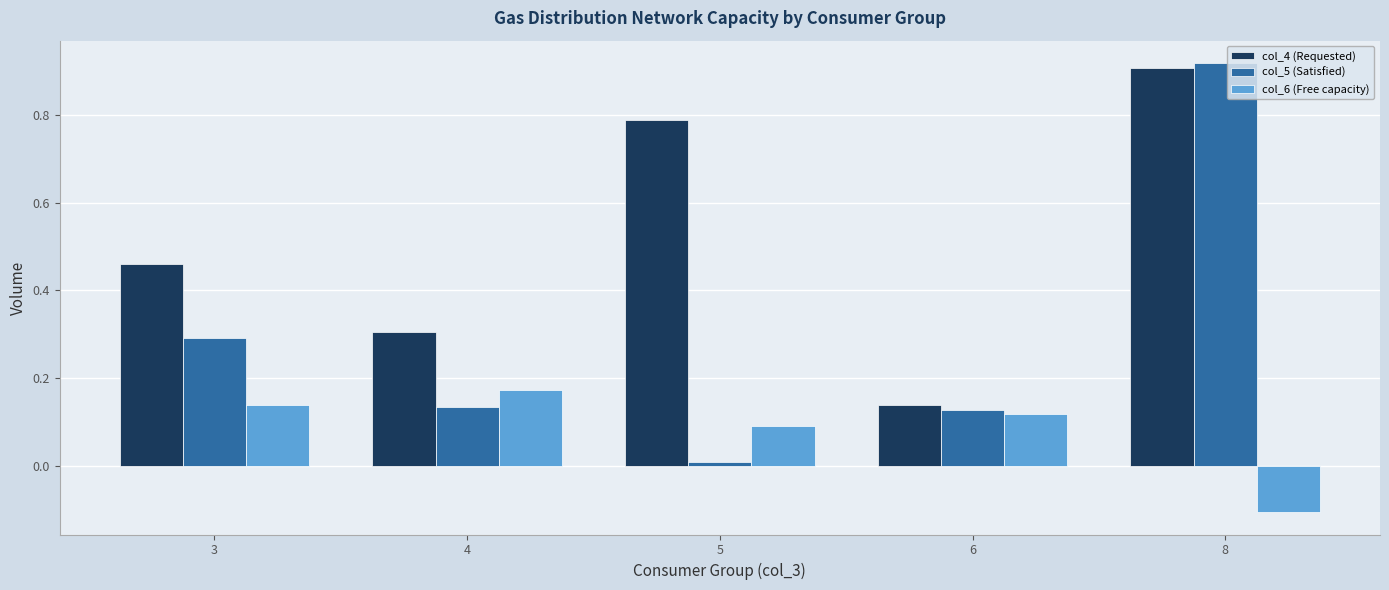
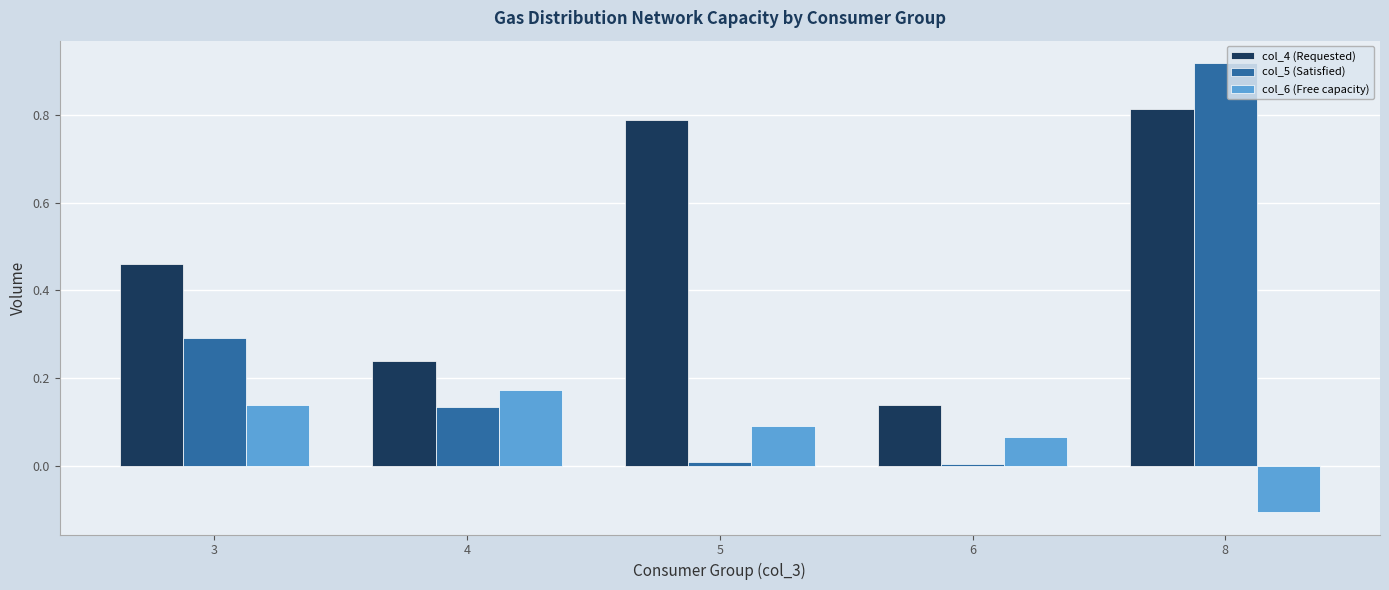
col_4 (Requested), 4: 0.31 -> 0.24
col_5 (Satisfied), 6: 0.13 -> 0.00
col_6 (Free capacity), 6: 0.12 -> 0.07
col_4 (Requested), 8: 0.91 -> 0.81
